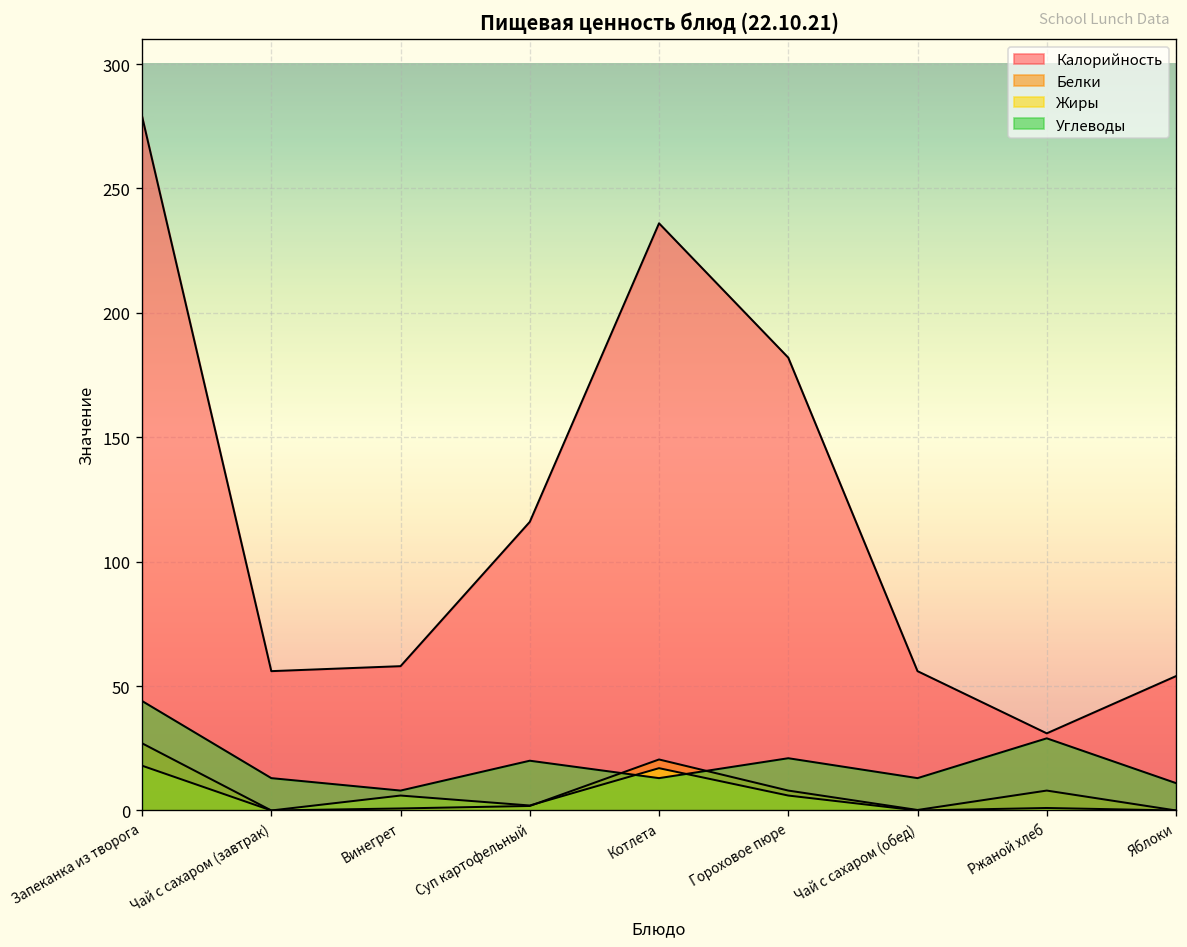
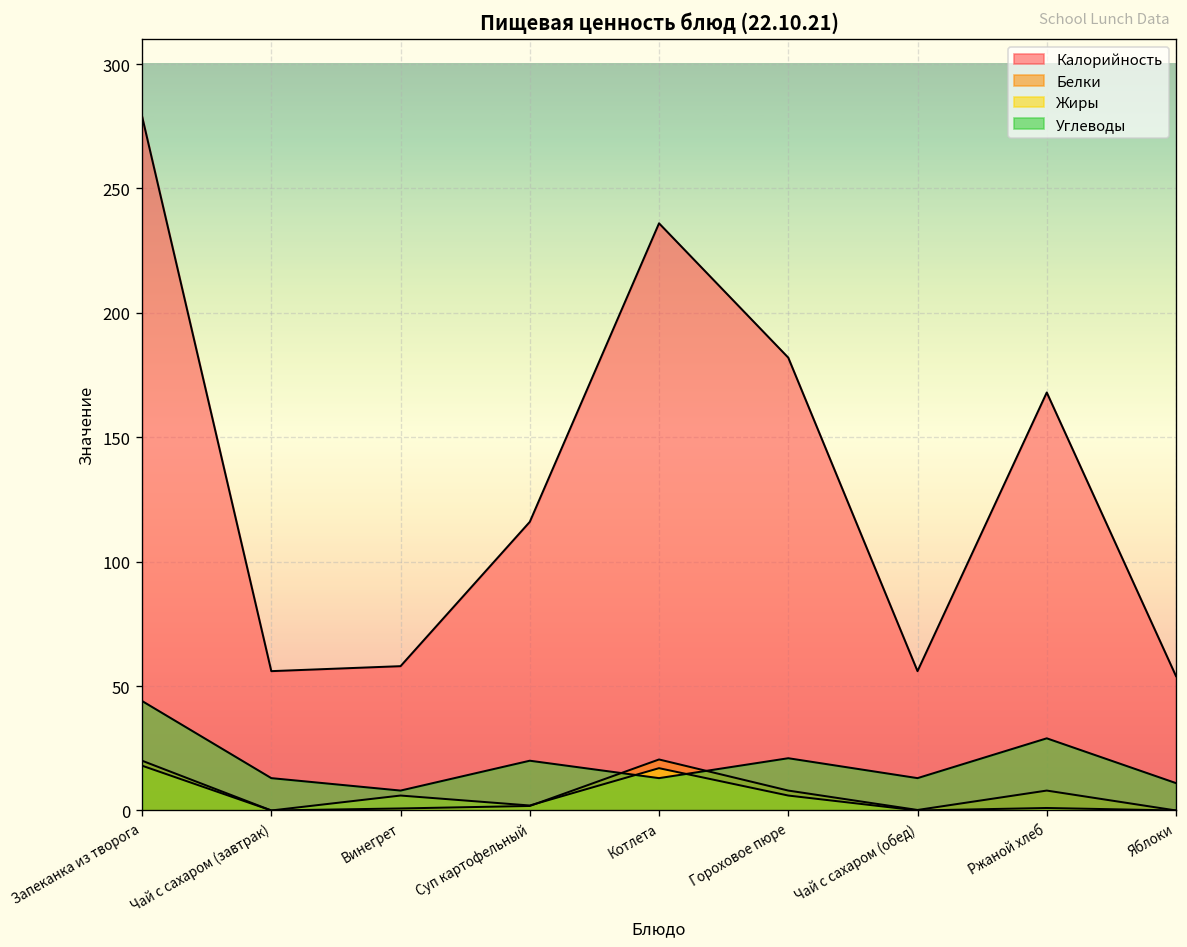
Белки, Запеканка из творога: 27 -> 20
Калорийность, Ржаной хлеб: 31 -> 168
